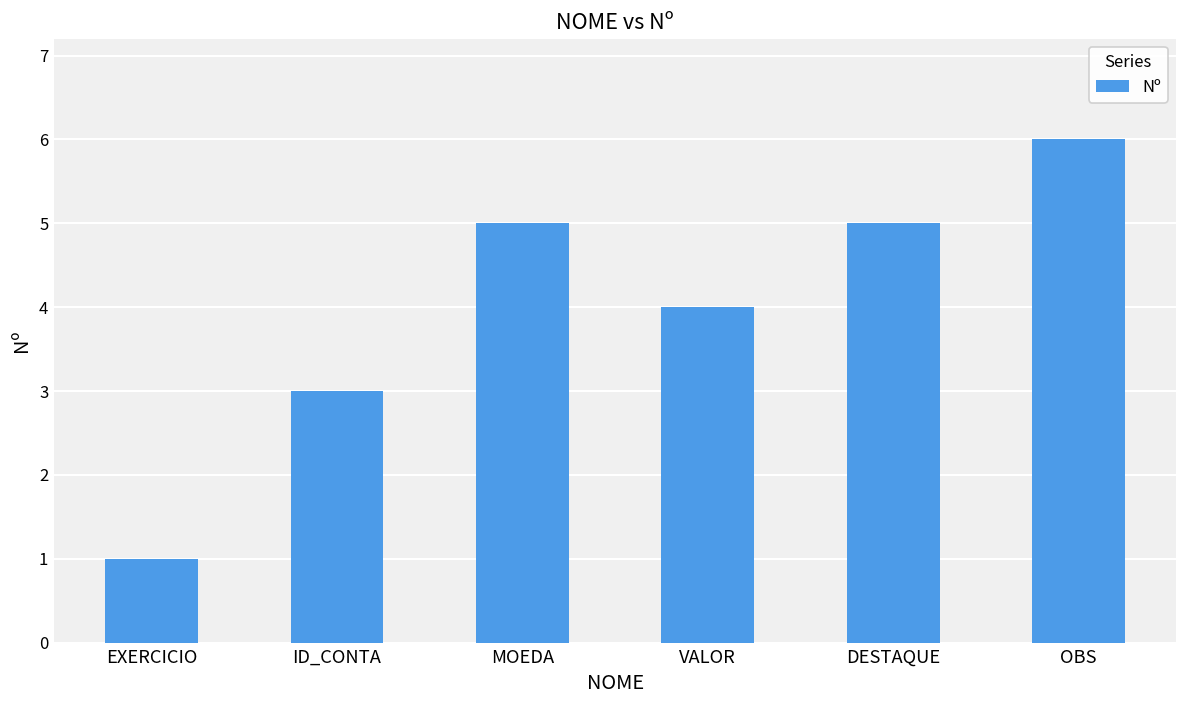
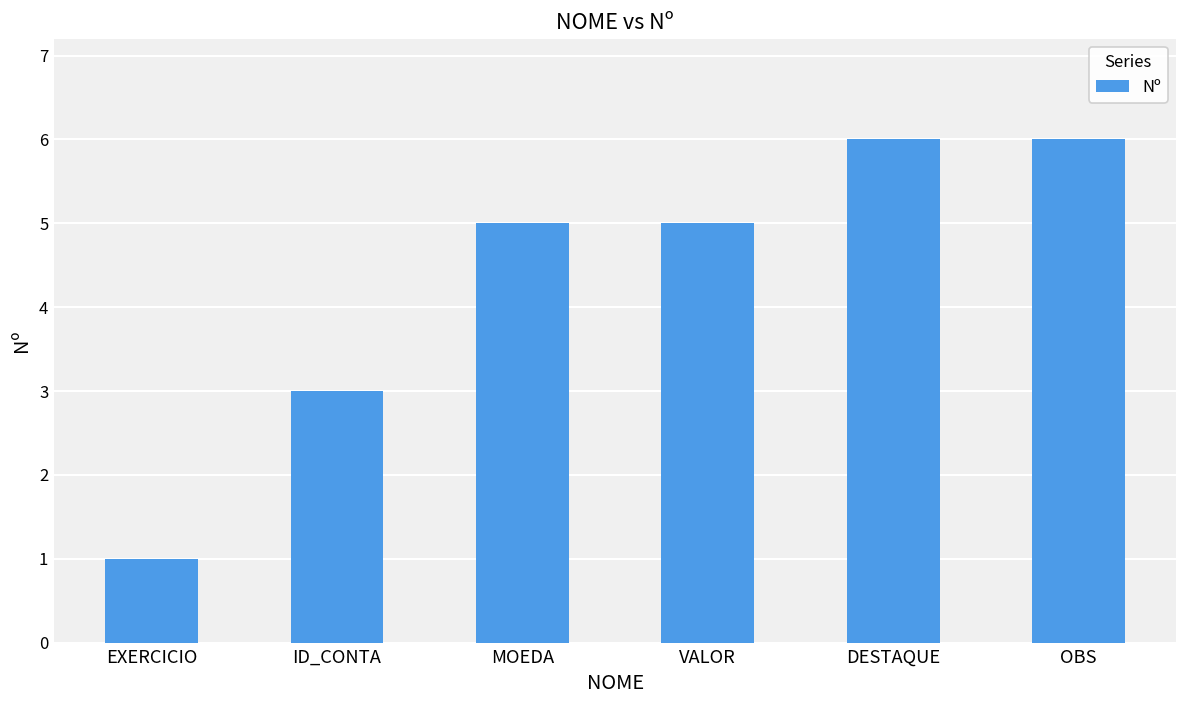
VALOR: 4 -> 5
DESTAQUE: 5 -> 6
